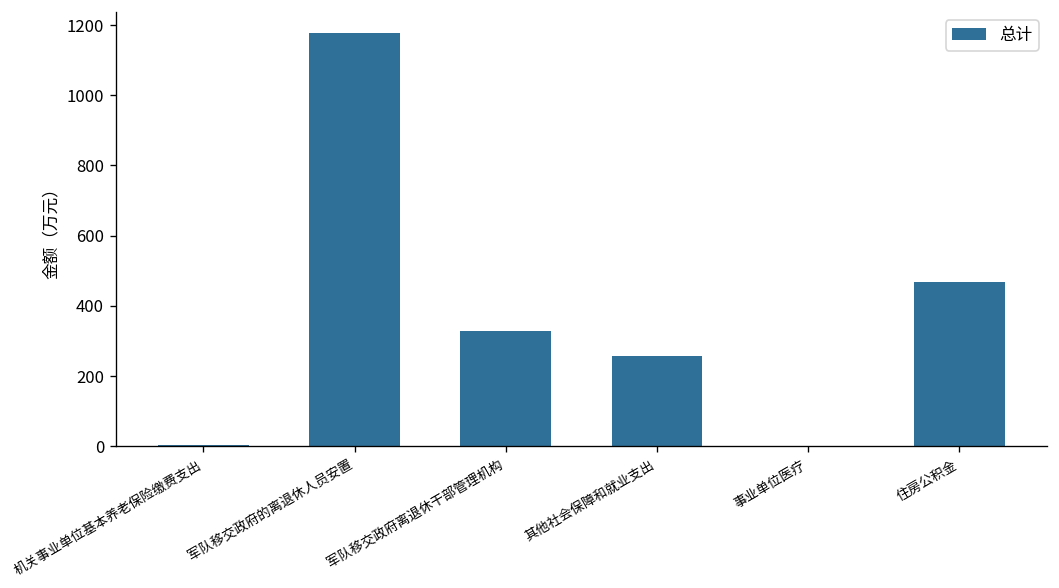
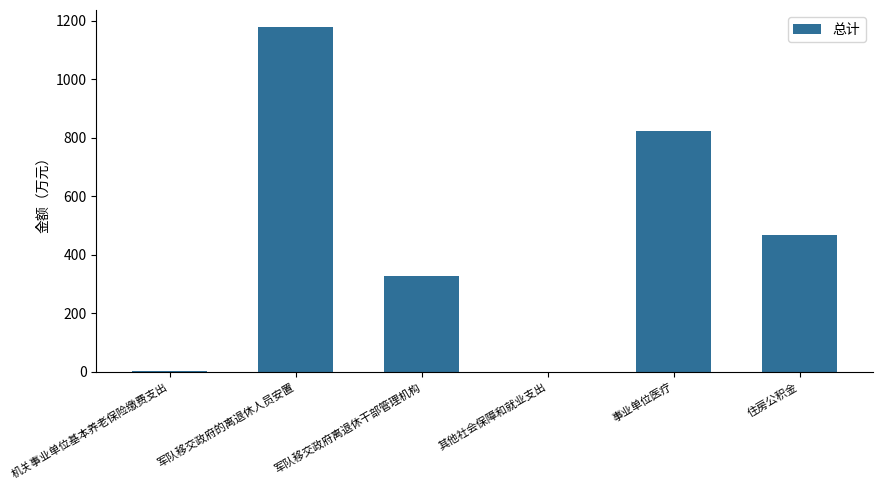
其他社会保障和就业支出: 260 -> 0
事业单位医疗: 0 -> 830
